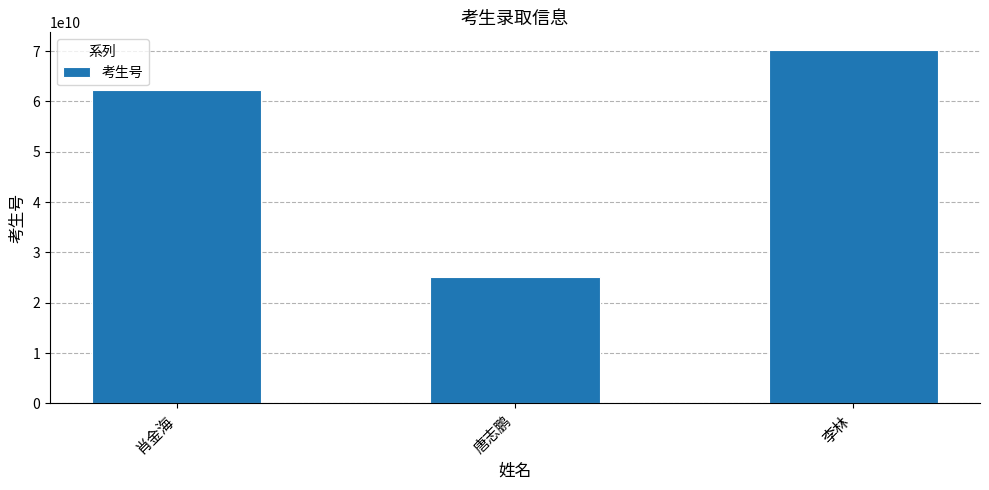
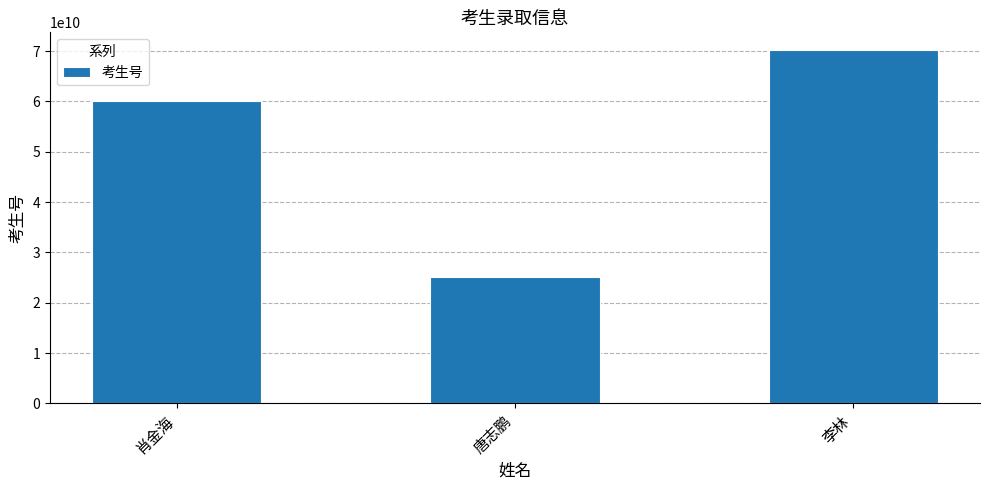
肖金海: 62000000000 -> 60000000000
